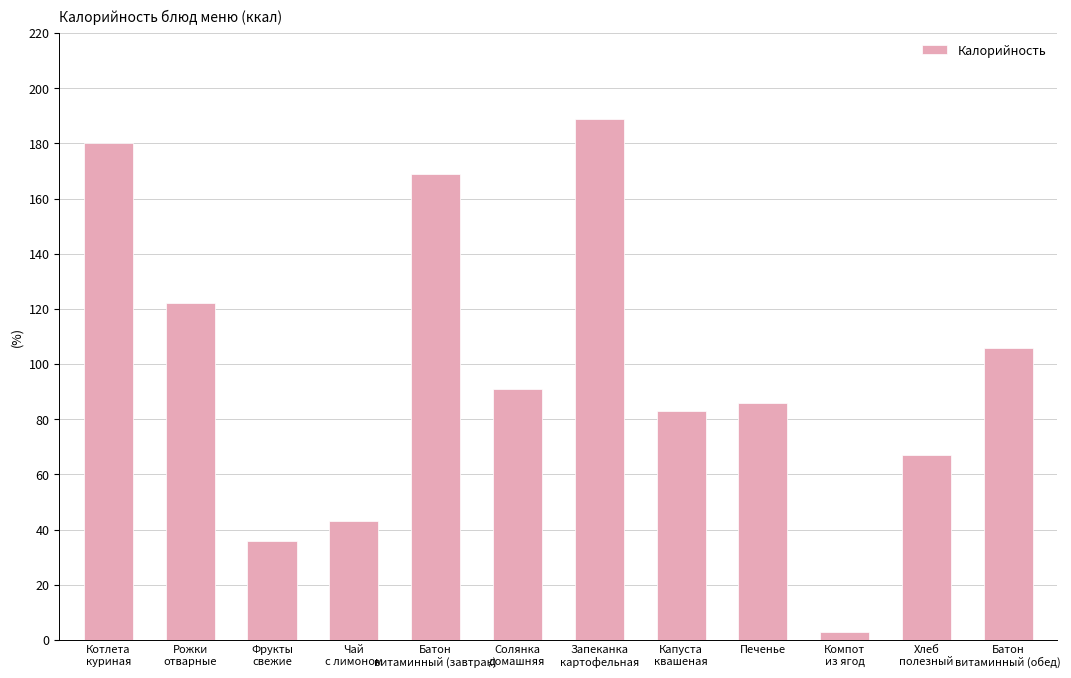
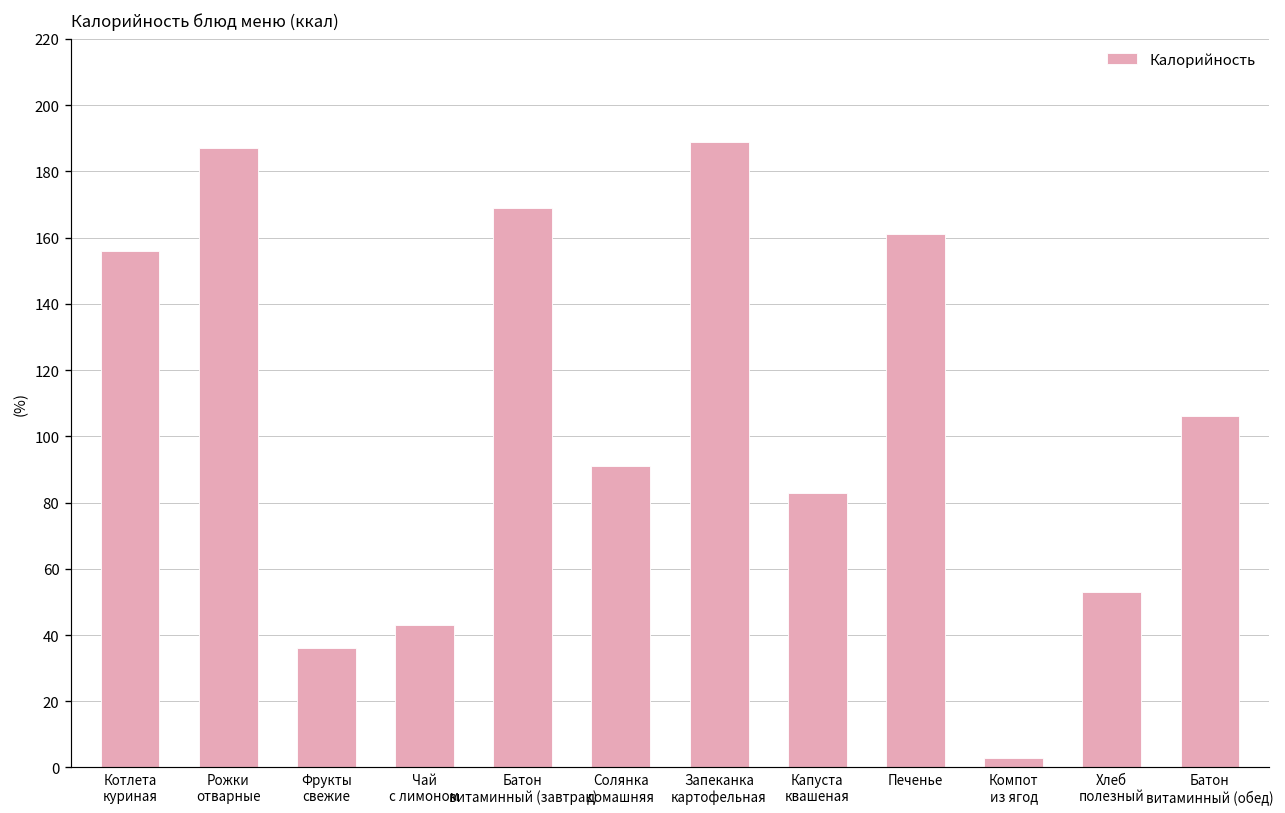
Котлета куриная: 180 -> 156
Рожки отварные: 122 -> 187
Печенье: 86 -> 161
Хлеб полезный: 67 -> 53
